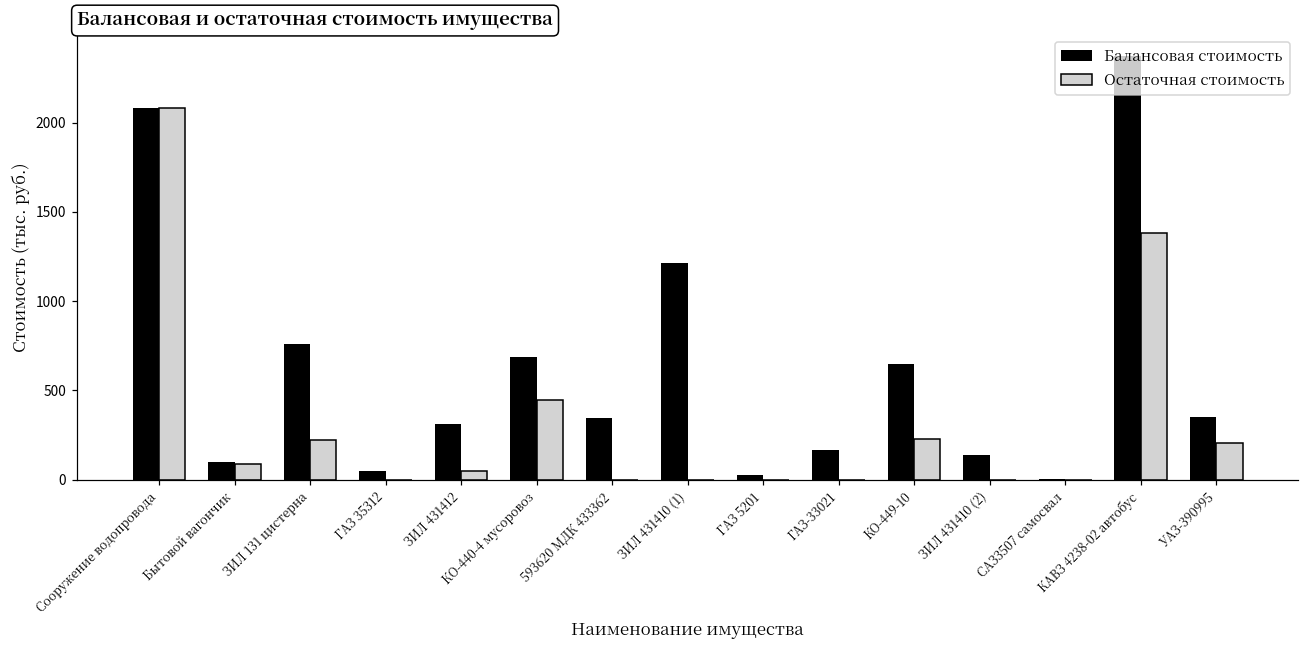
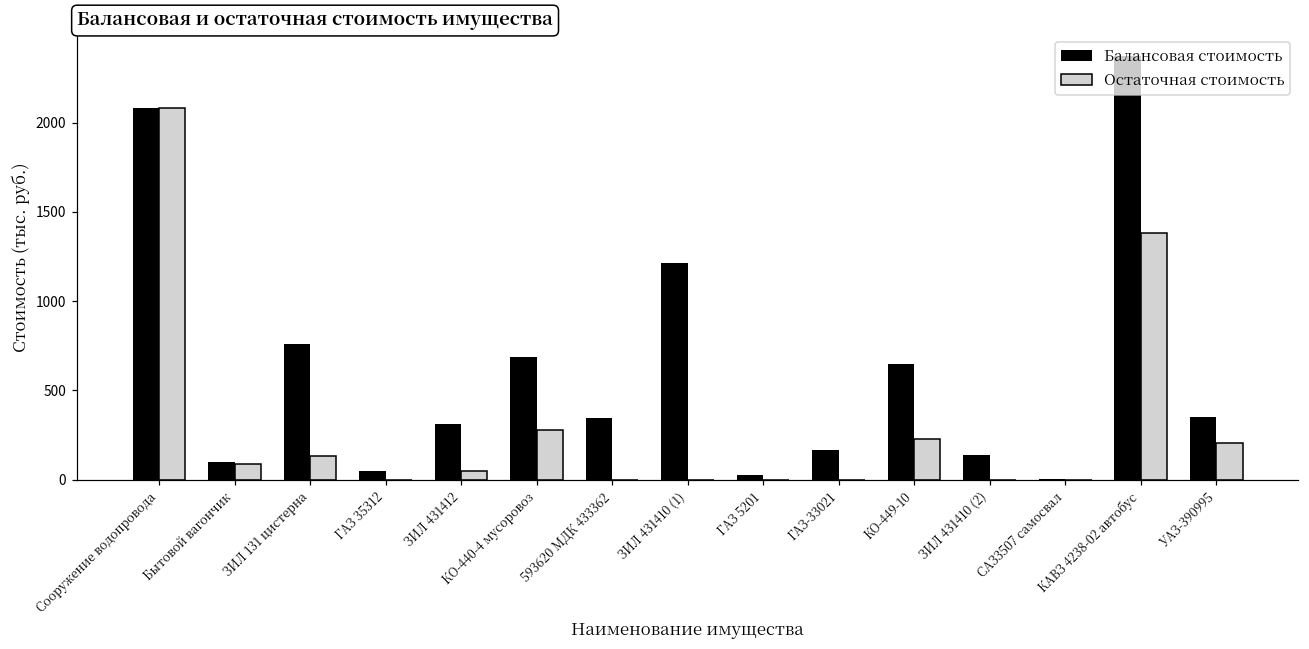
Остаточная стоимость, ЗИЛ 131 цистерна: 220 -> 130
Остаточная стоимость, КО-440-4 мусоровоз: 440 -> 280
